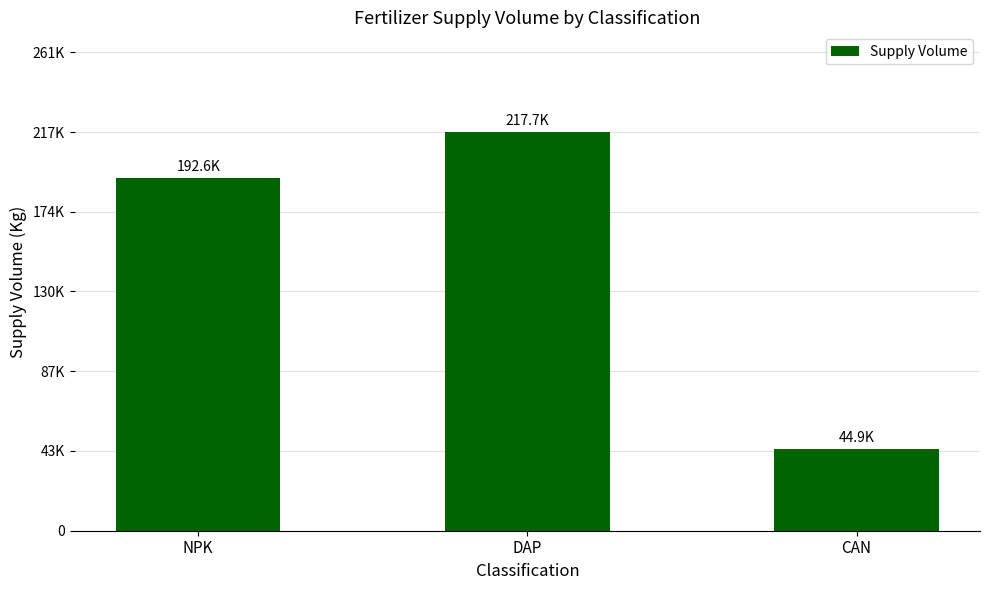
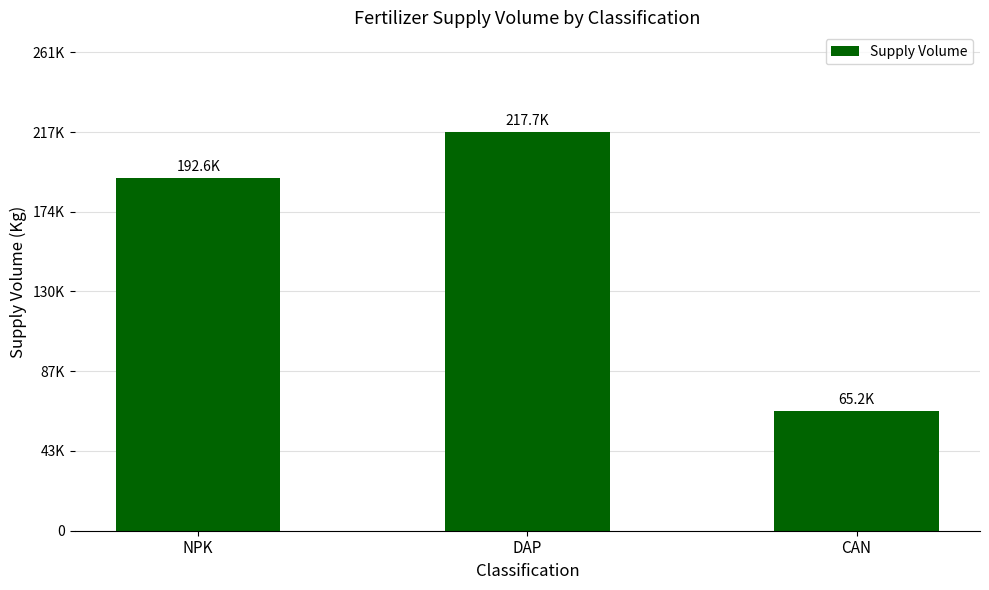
CAN: 44.9K -> 65.2K
